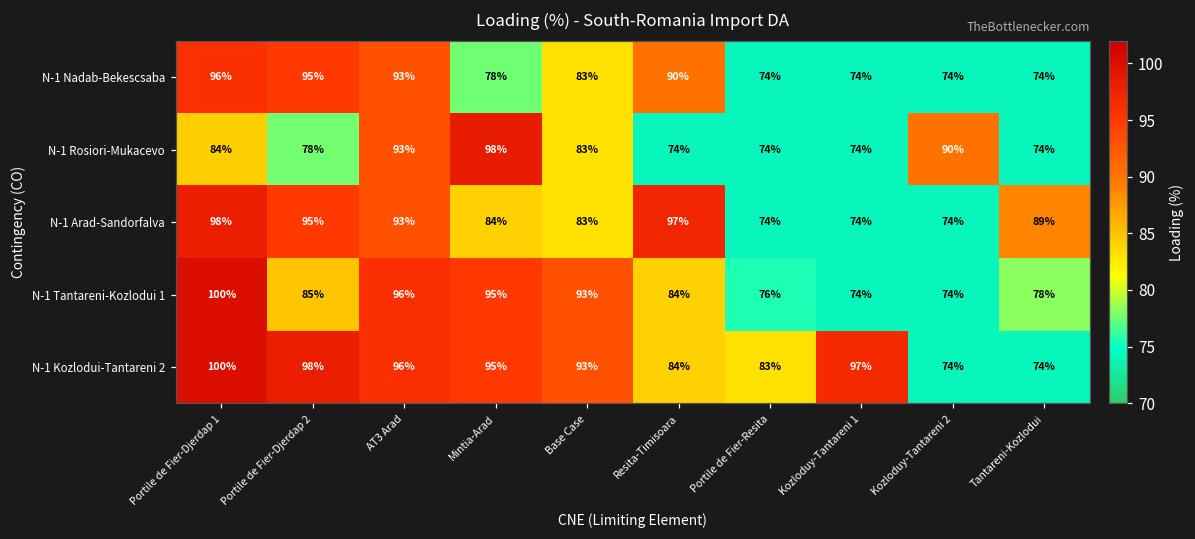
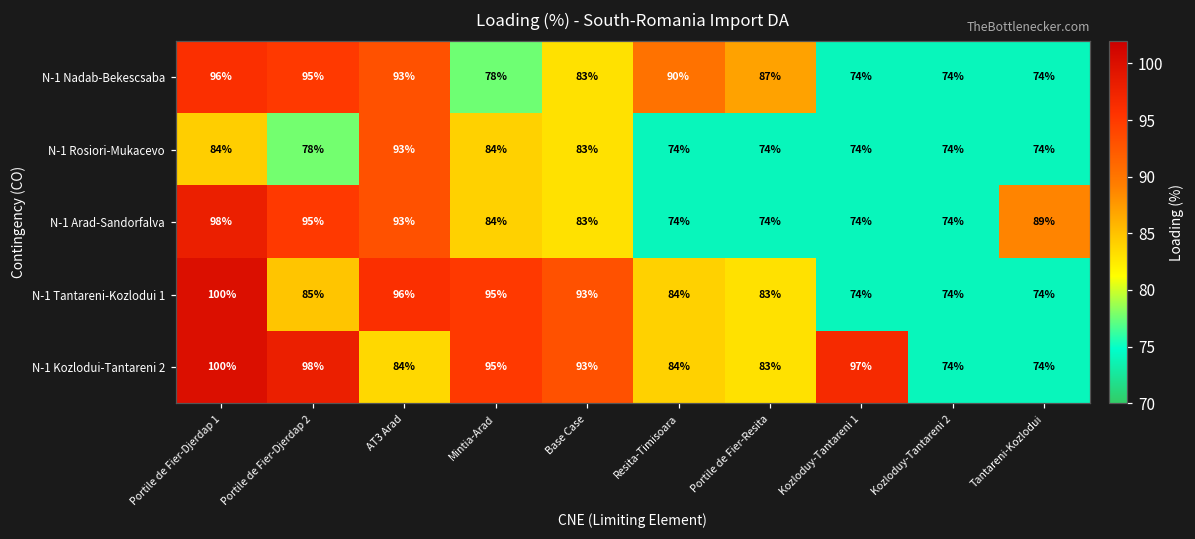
N-1 Nadab-Bekescsaba, Portile de Fier-Resita: 74% -> 87%
N-1 Rosiori-Mukacevo, Mintia-Arad: 98% -> 84%
N-1 Rosiori-Mukacevo, Kozloduy-Tantareni 2: 90% -> 74%
N-1 Arad-Sandorfalva, Resita-Timisoara: 97% -> 74%
N-1 Tantareni-Kozlodui 1, Portile de Fier-Resita: 76% -> 83%
N-1 Tantareni-Kozlodui 1, Tantareni-Kozlodui: 78% -> 74%
N-1 Kozlodui-Tantareni 2, AT3 Arad: 96% -> 84%
